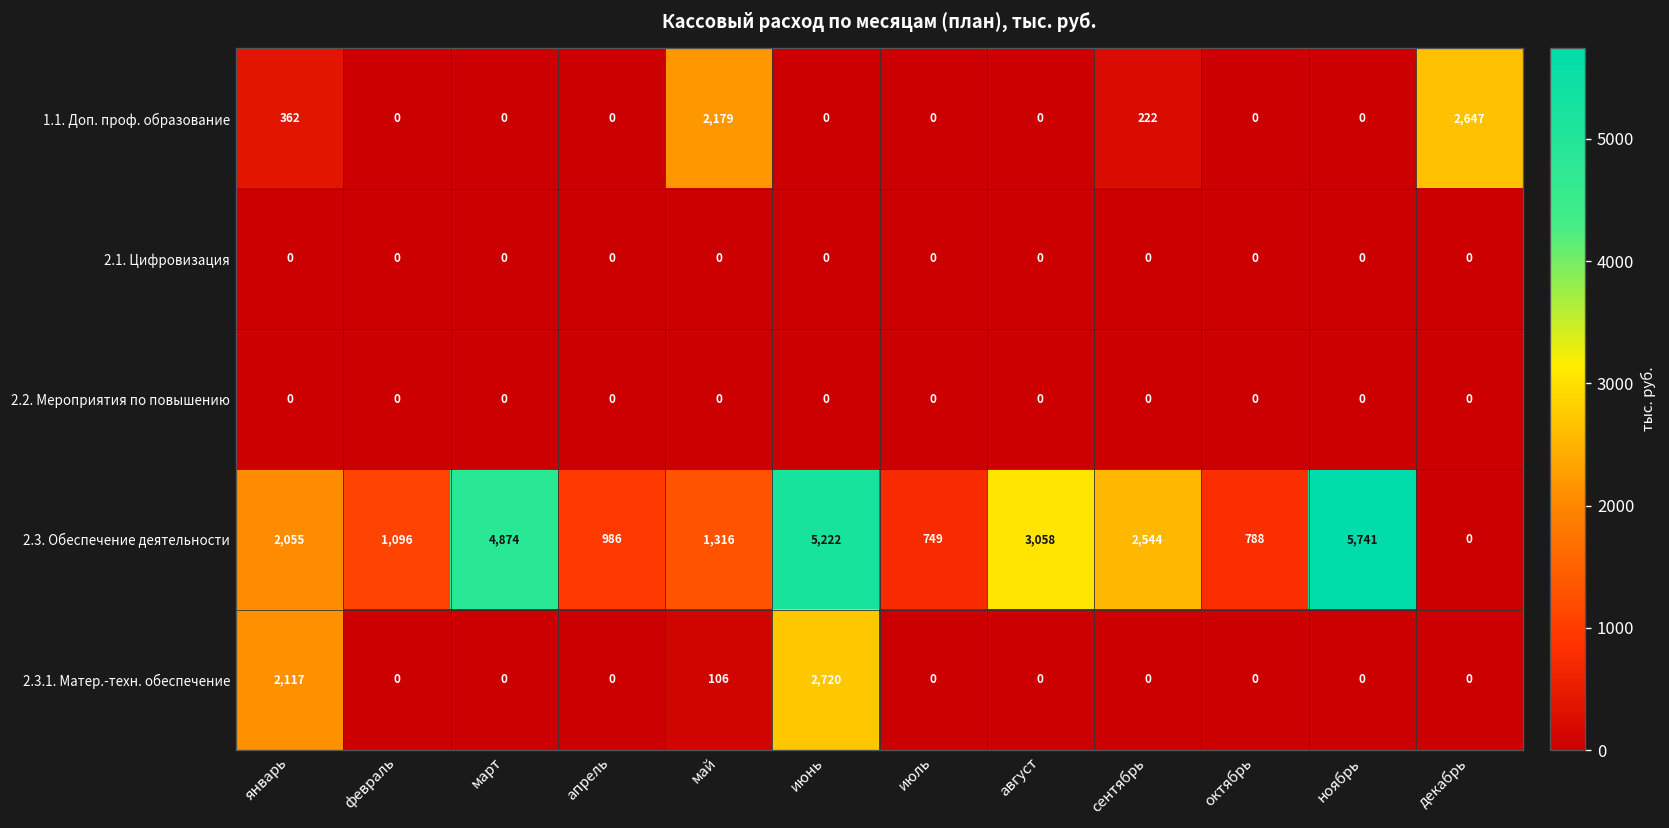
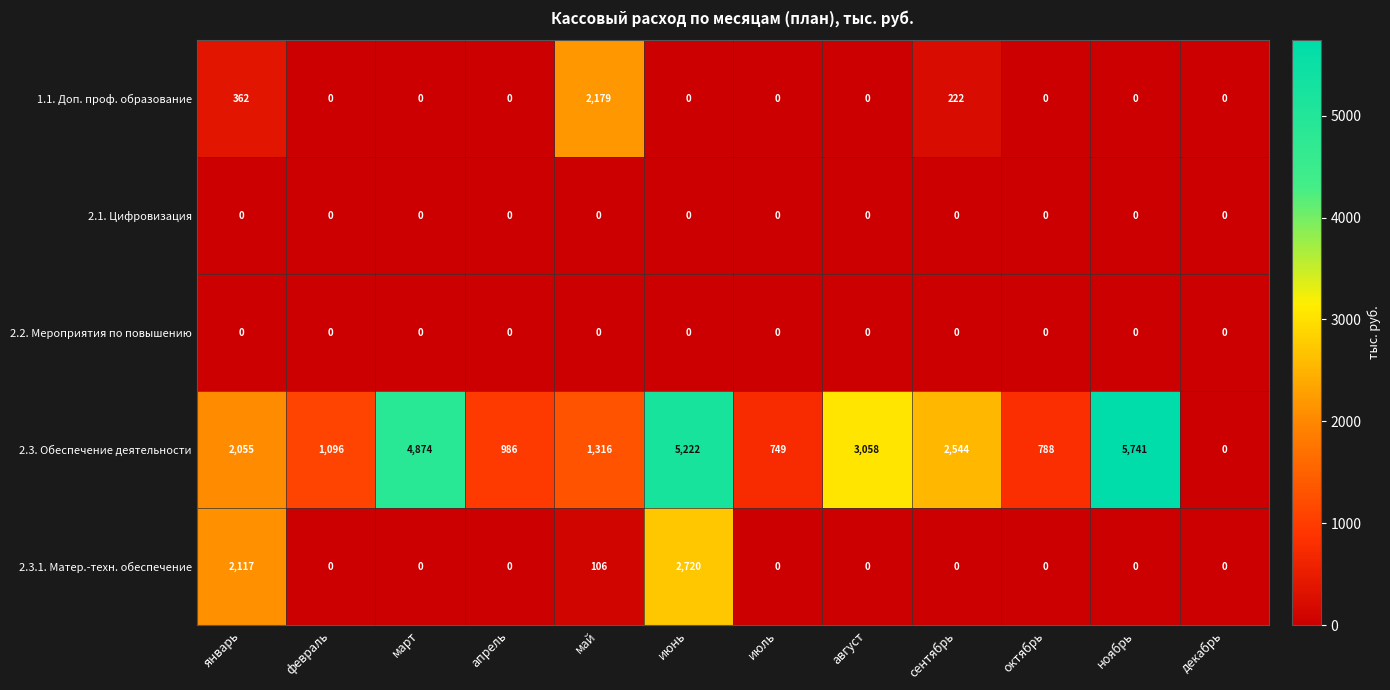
1.1. Доп. проф. образование, декабрь: 2,647 -> 0
